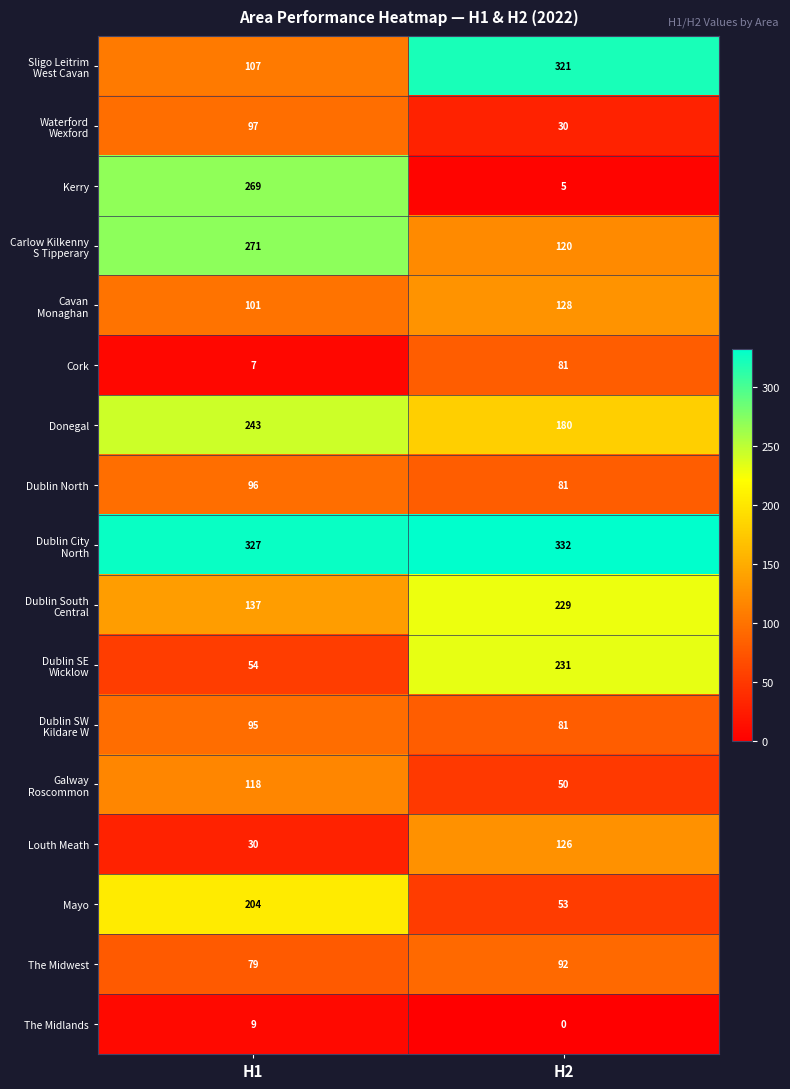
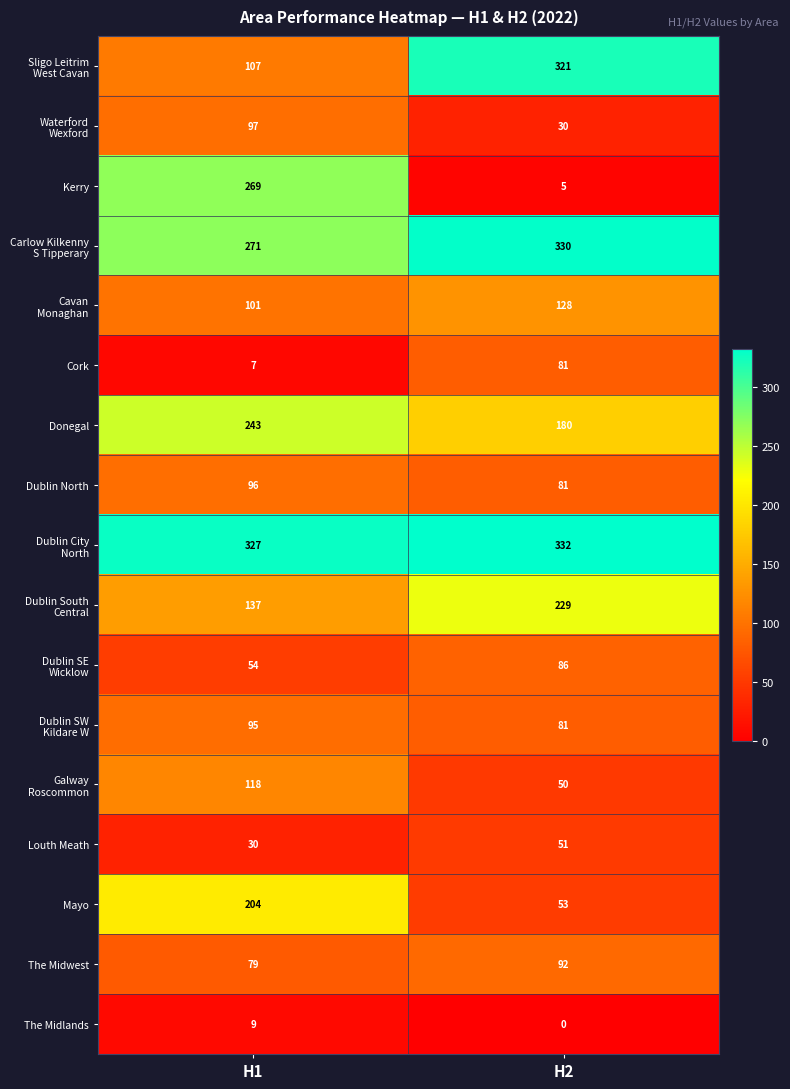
Carlow Kilkenny S Tipperary, H2: 120 -> 330
Dublin SE Wicklow, H2: 231 -> 86
Louth Meath, H2: 126 -> 51
